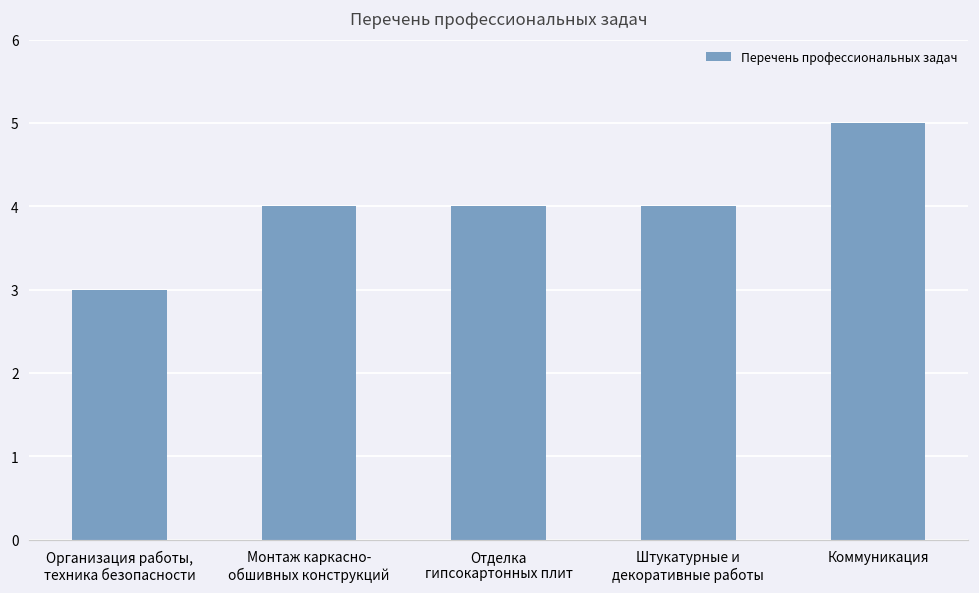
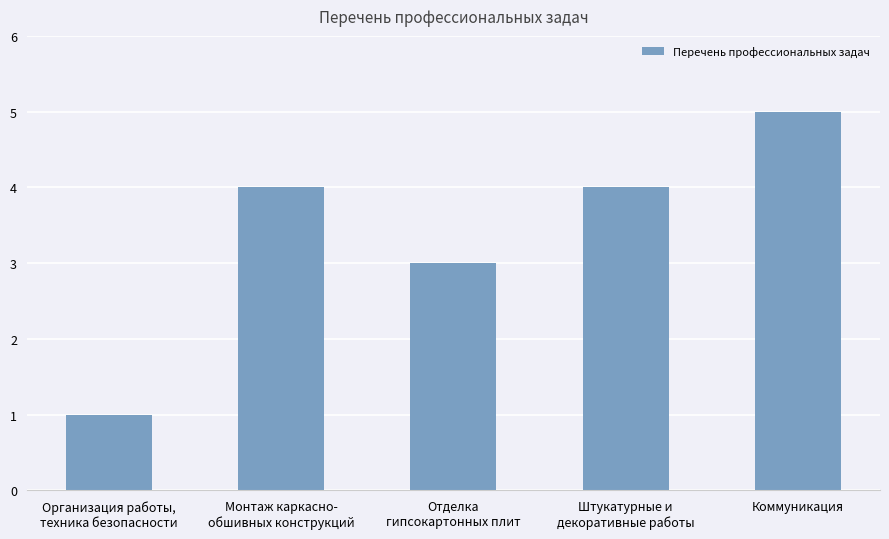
Организация работы, техника безопасности: 3 -> 1
Отделка гипсокартонных плит: 4 -> 3
